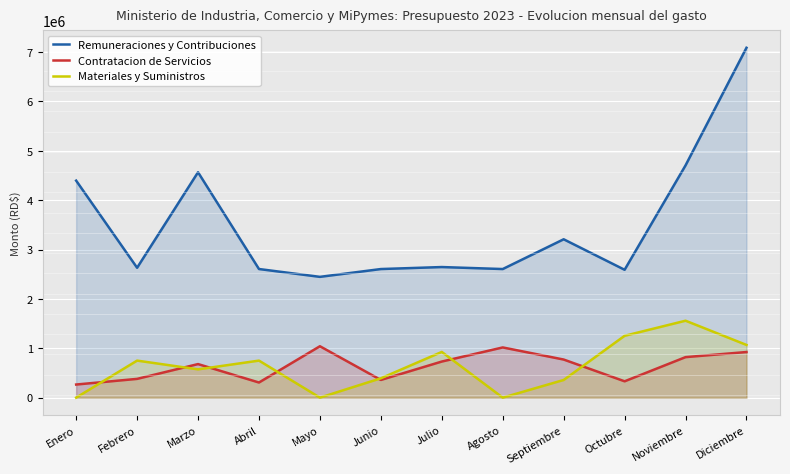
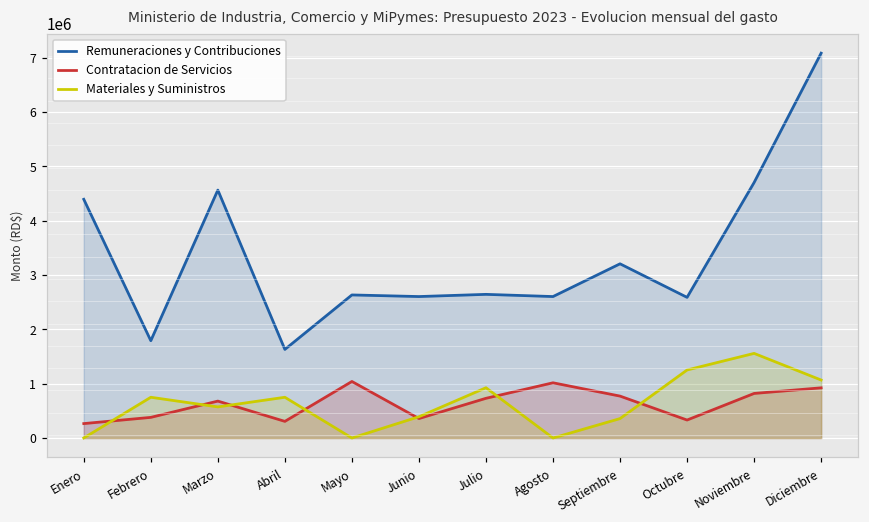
Remuneraciones y Contribuciones, Febrero: 2600000 -> 1800000
Remuneraciones y Contribuciones, Abril: 2600000 -> 1600000
Remuneraciones y Contribuciones, Mayo: 2400000 -> 2600000
